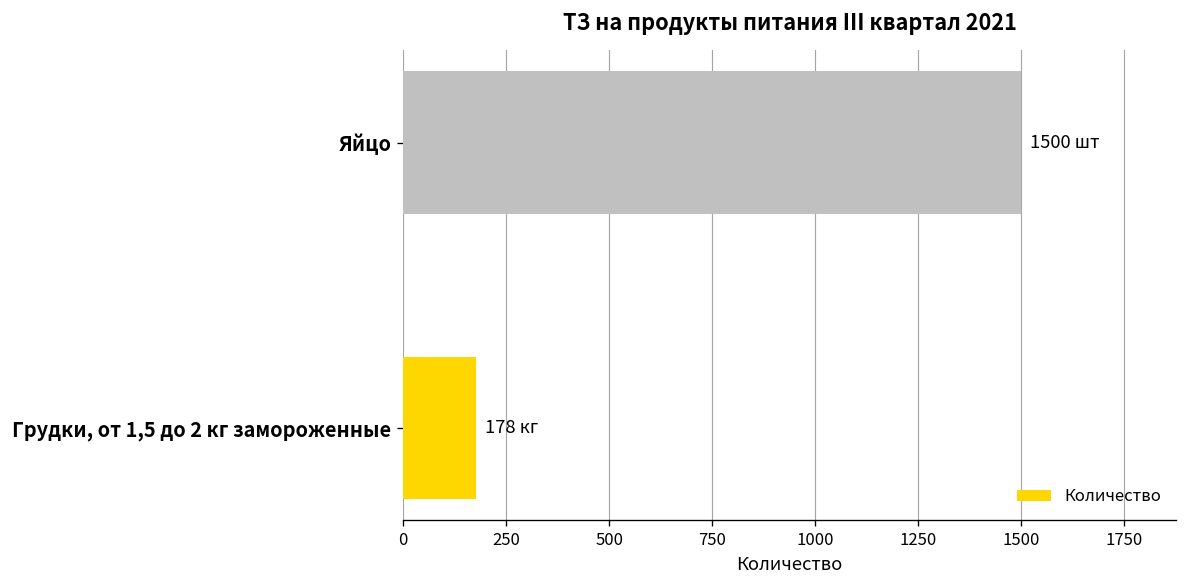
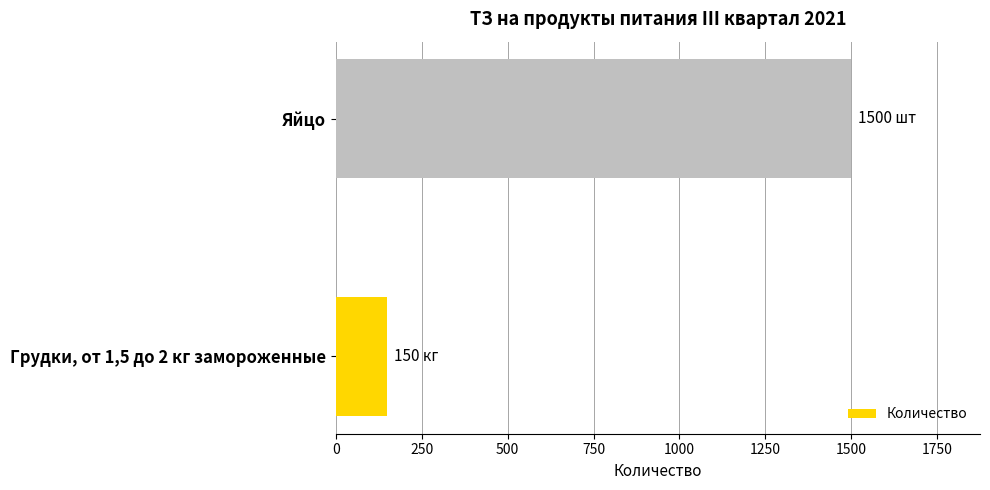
Грудки, от 1,5 до 2 кг замороженные: 178 -> 150
